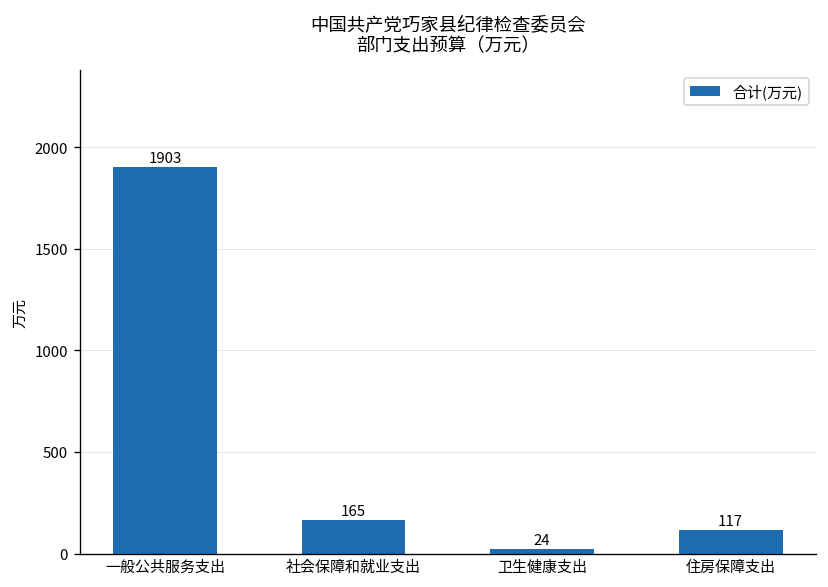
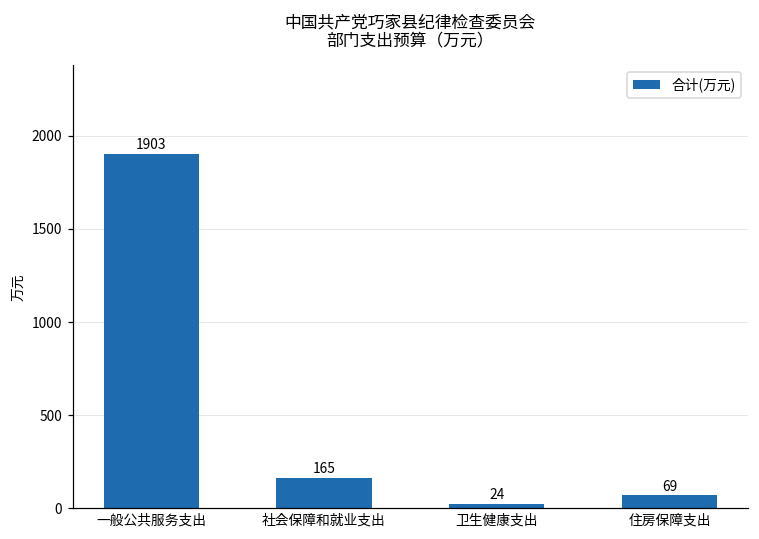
住房保障支出: 117 -> 69
